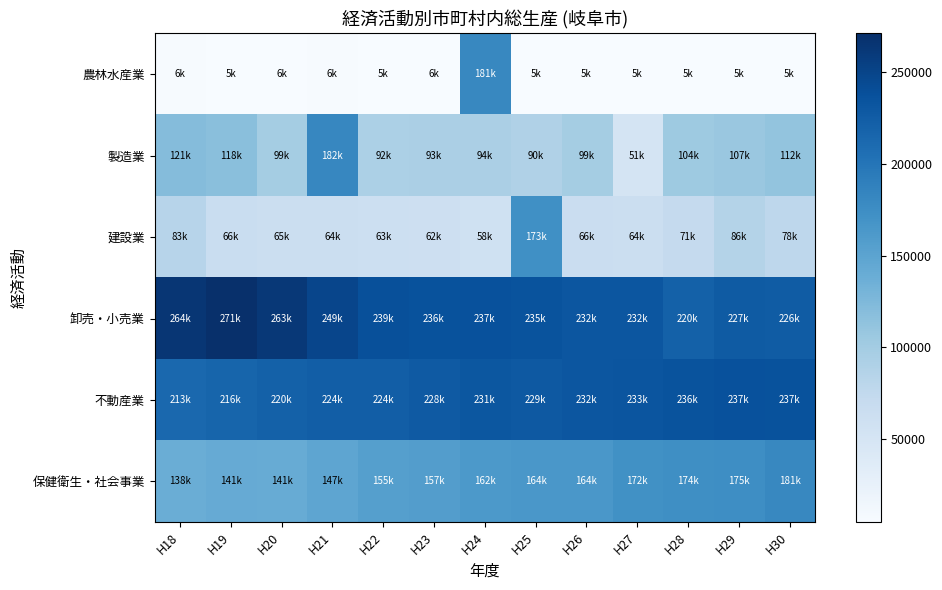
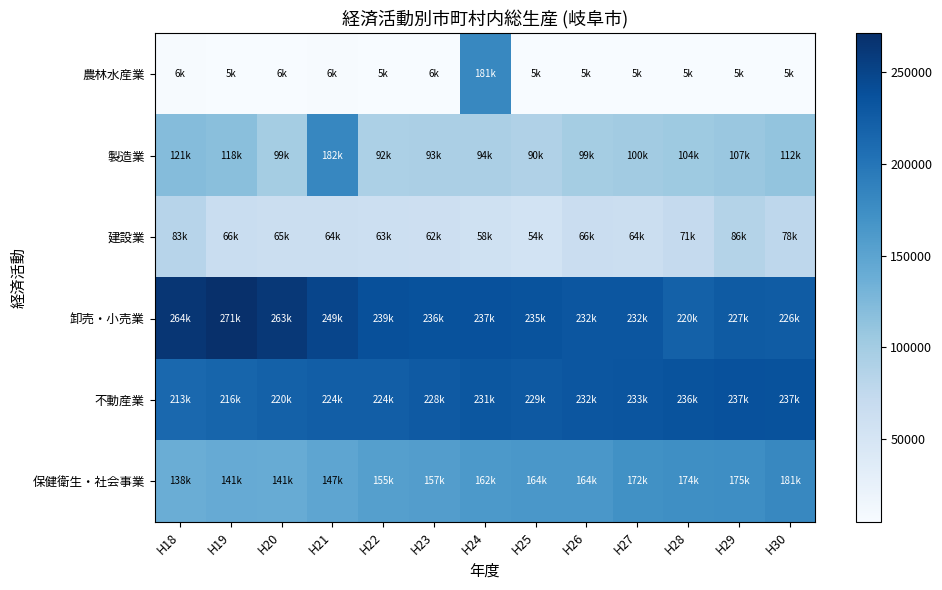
製造業, H27: 51k -> 100k
建設業, H25: 173k -> 54k
